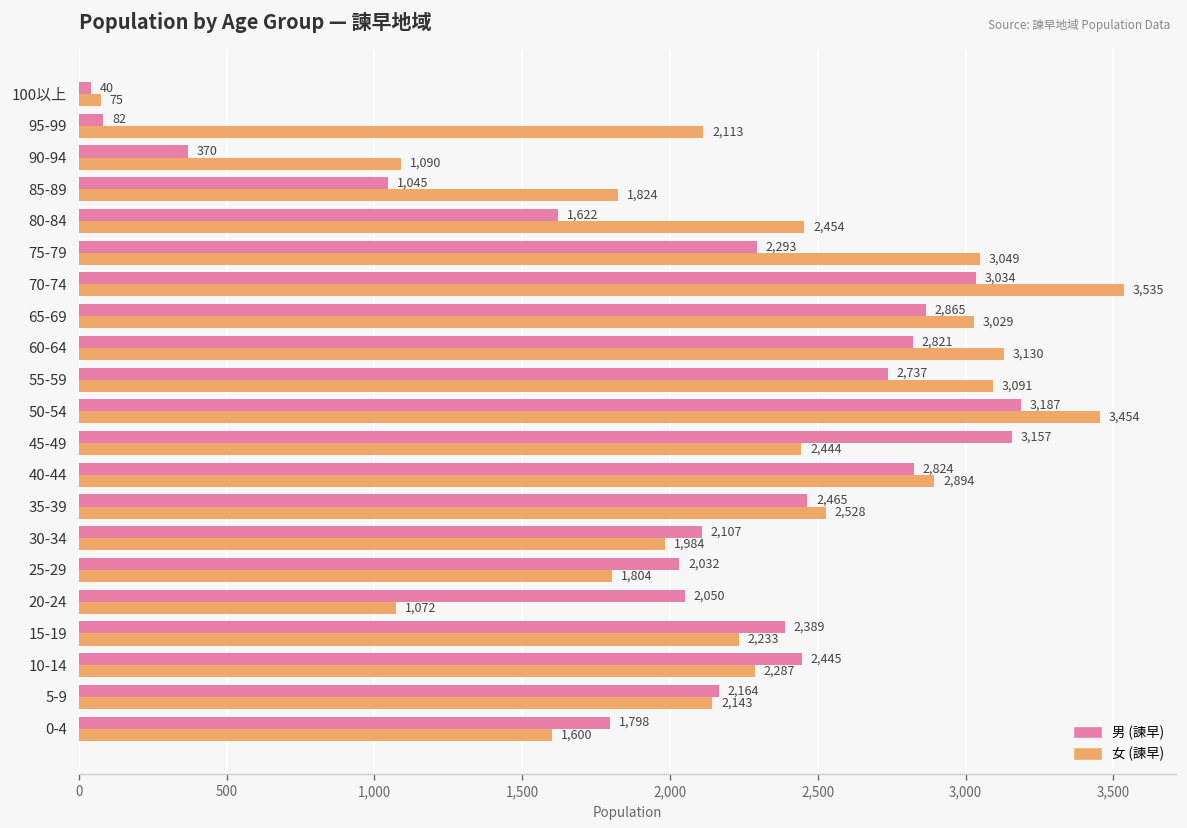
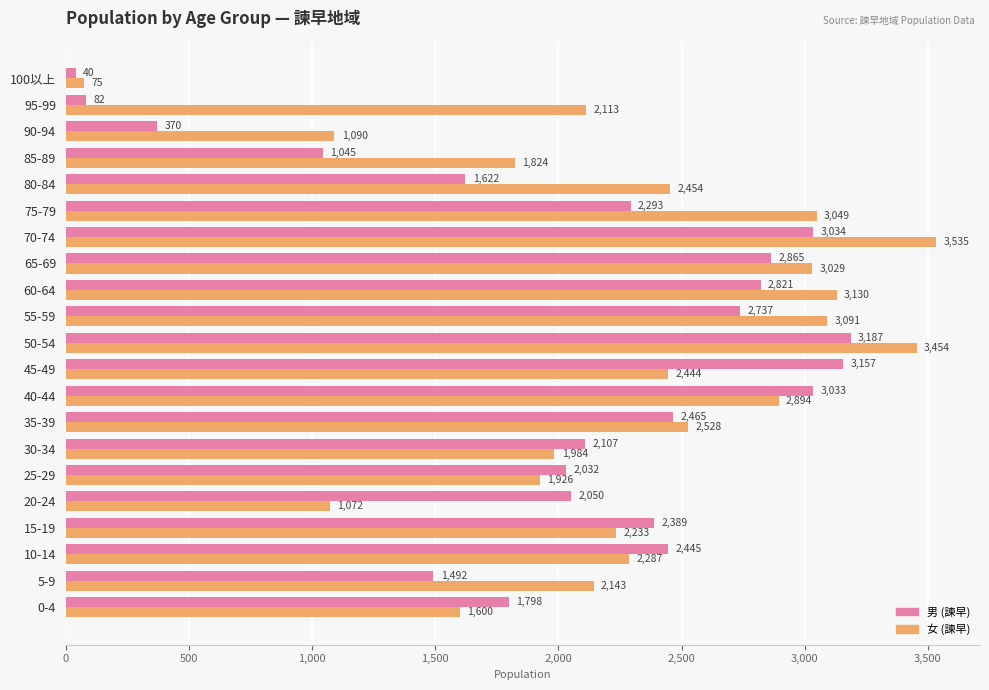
男 (諫早), 40-44: 2,824 -> 3,033
女 (諫早), 25-29: 1,804 -> 1,926
男 (諫早), 5-9: 2,164 -> 1,492
